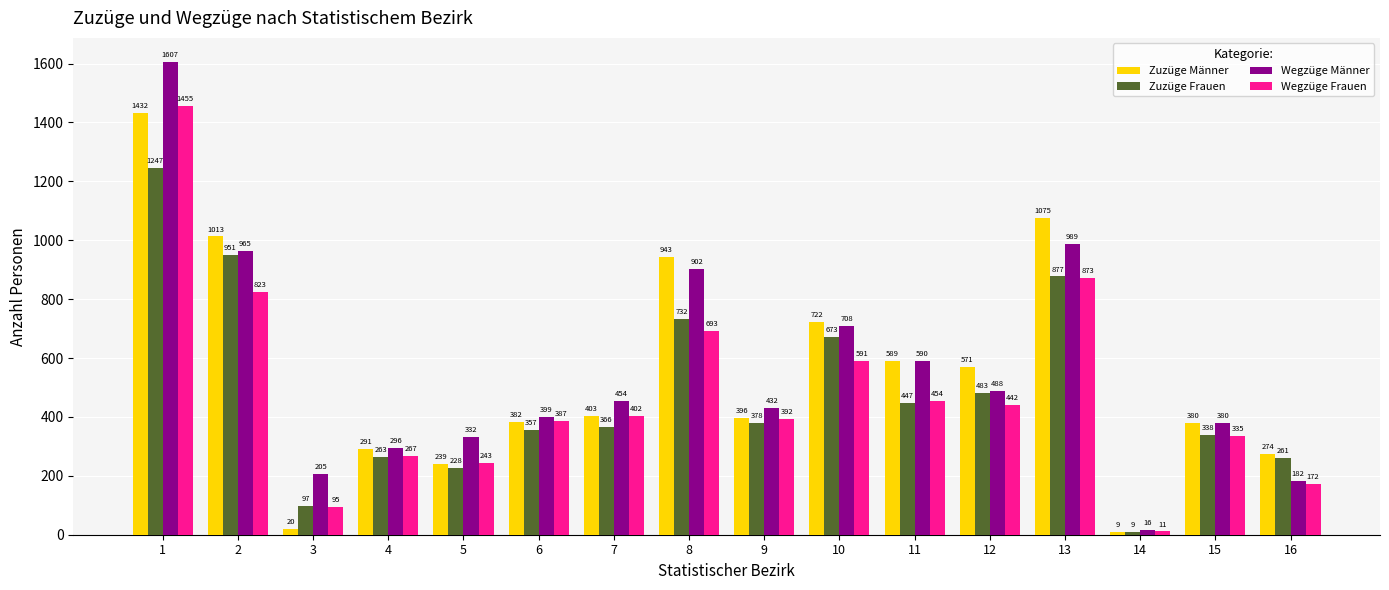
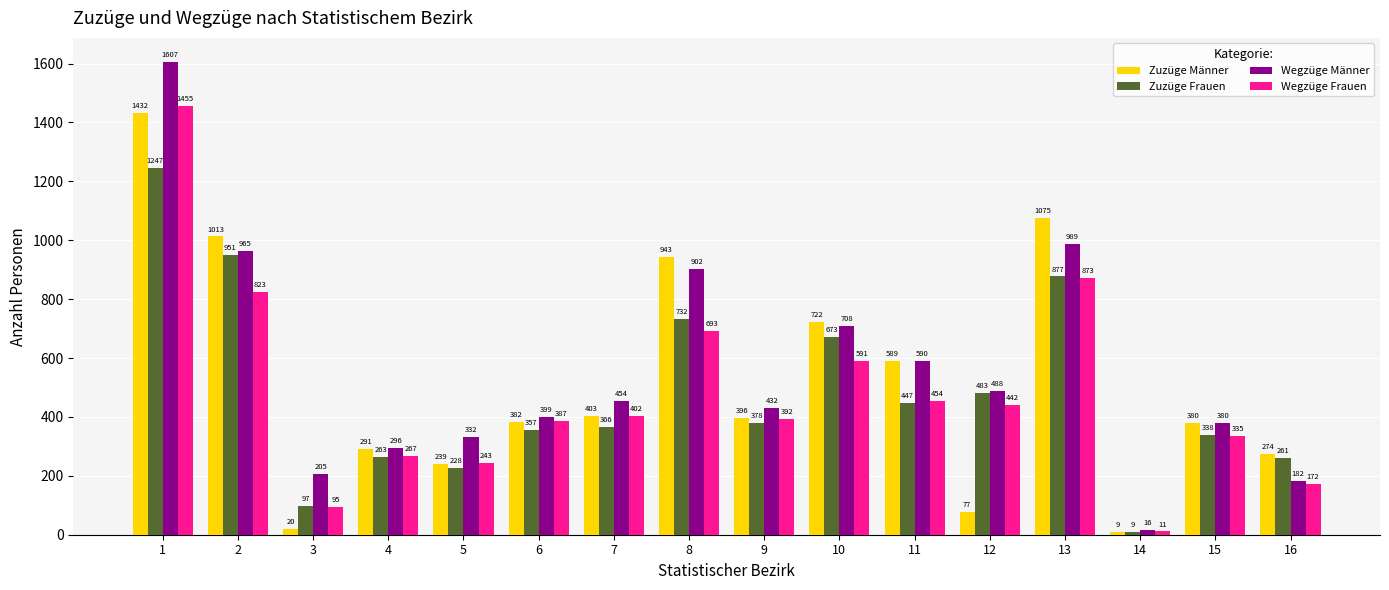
Zuzüge Männer, 12: 571 -> 77
